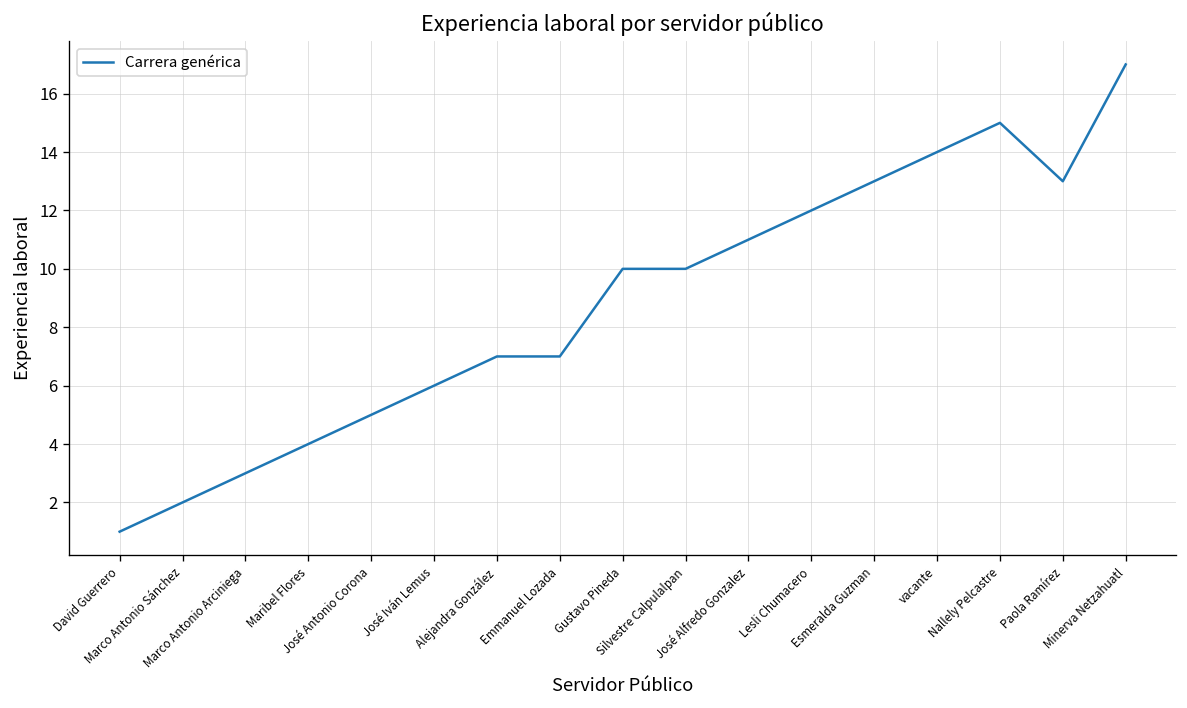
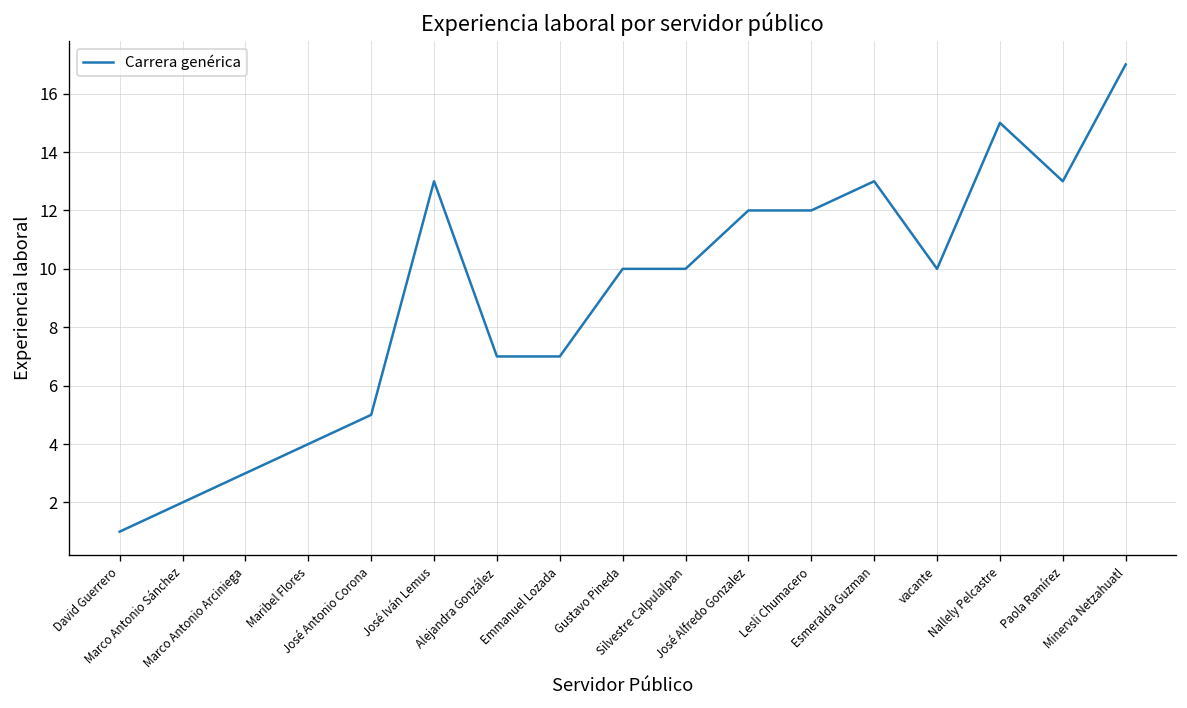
José Iván Lemus: 6 -> 13
José Alfredo Gonzalez: 11 -> 12
vacante: 14 -> 10
